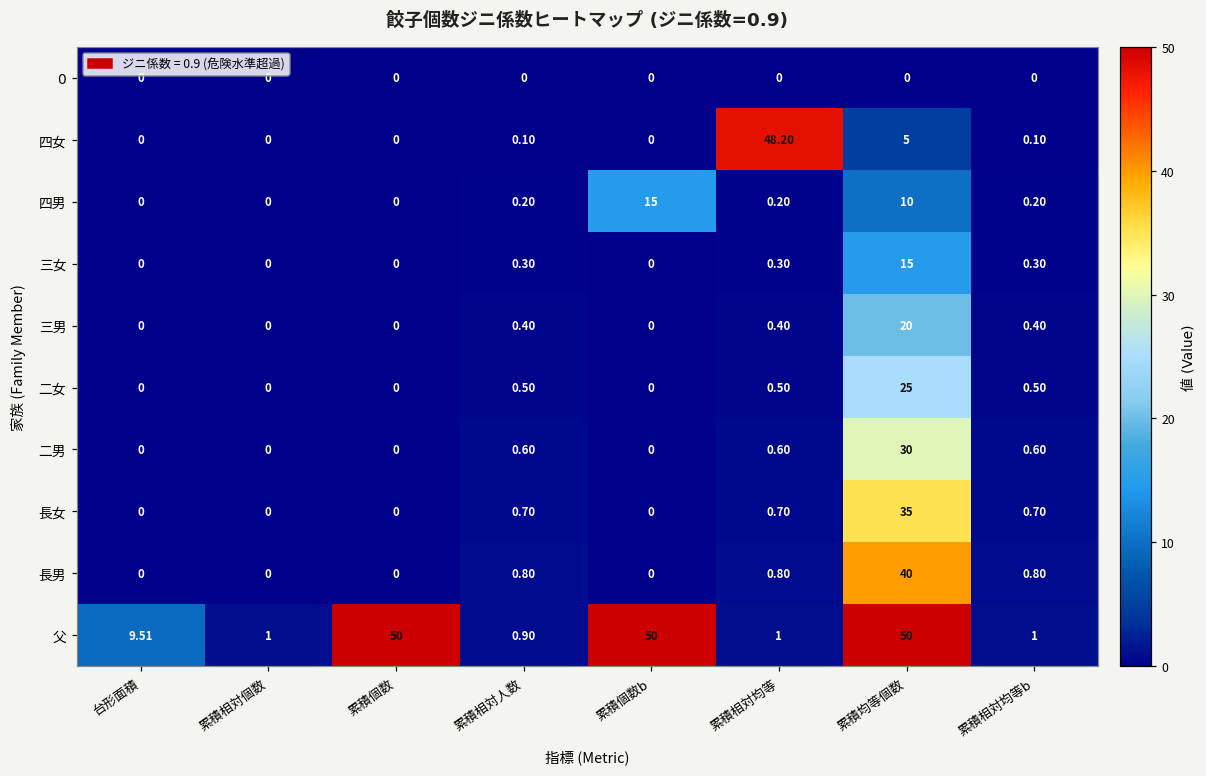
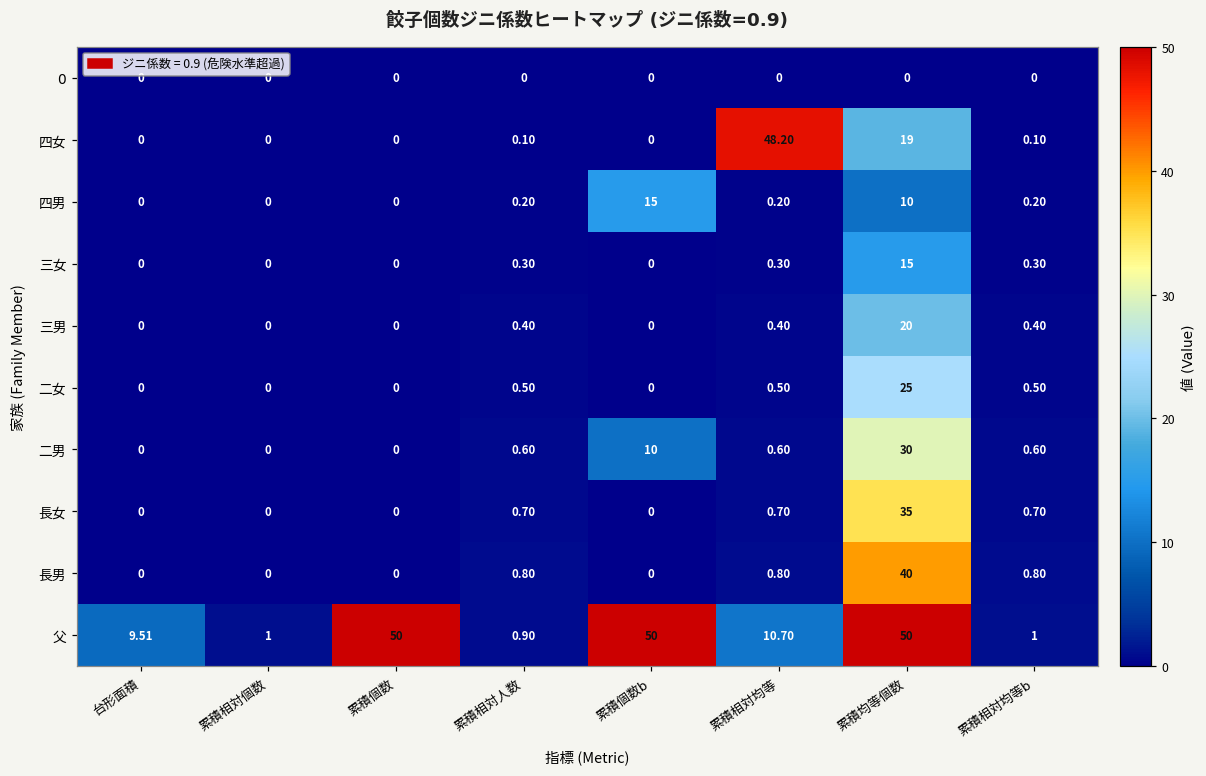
四女, 累積均等個数: 5 -> 19
二男, 累積個数b: 0 -> 10
父, 累積相対均等: 1 -> 10.70
